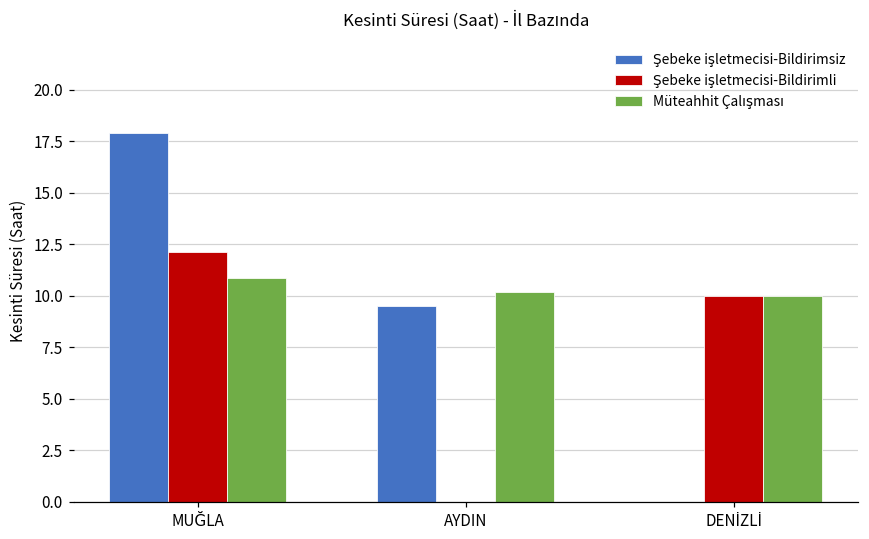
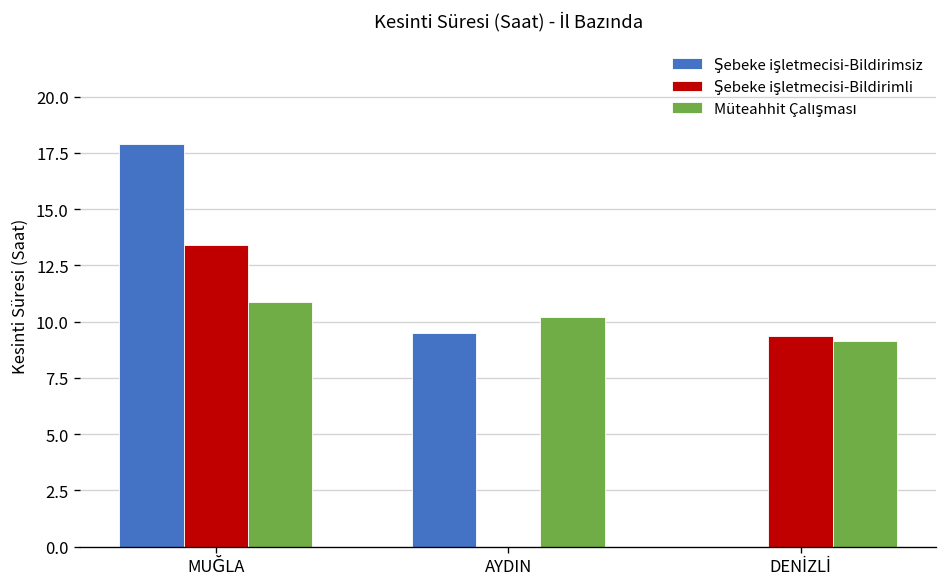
Şebeke işletmecisi-Bildirimli, MUĞLA: 12.1 -> 13.4
Şebeke işletmecisi-Bildirimli, DENİZLİ: 10.0 -> 9.4
Müteahhit Çalışması, DENİZLİ: 10.0 -> 9.1
